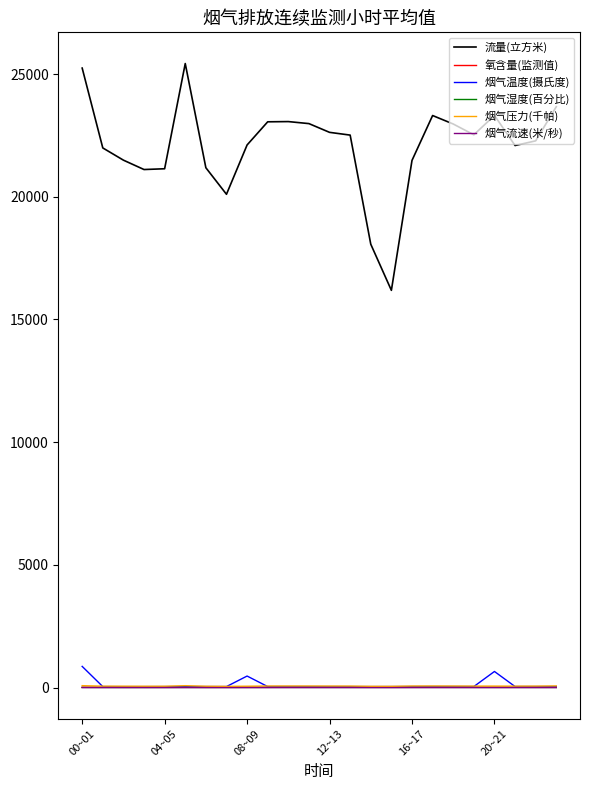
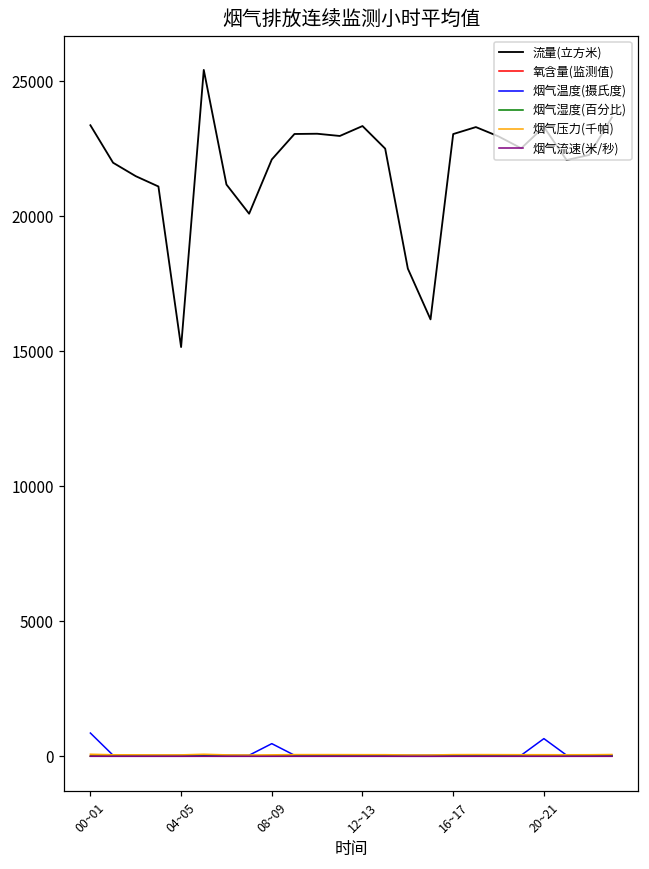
流量(立方米), 00~01: 25200 -> 23400
流量(立方米), 04~05: 21100 -> 15200
流量(立方米), 12~13: 22600 -> 23300
流量(立方米), 16~17: 21500 -> 23100
